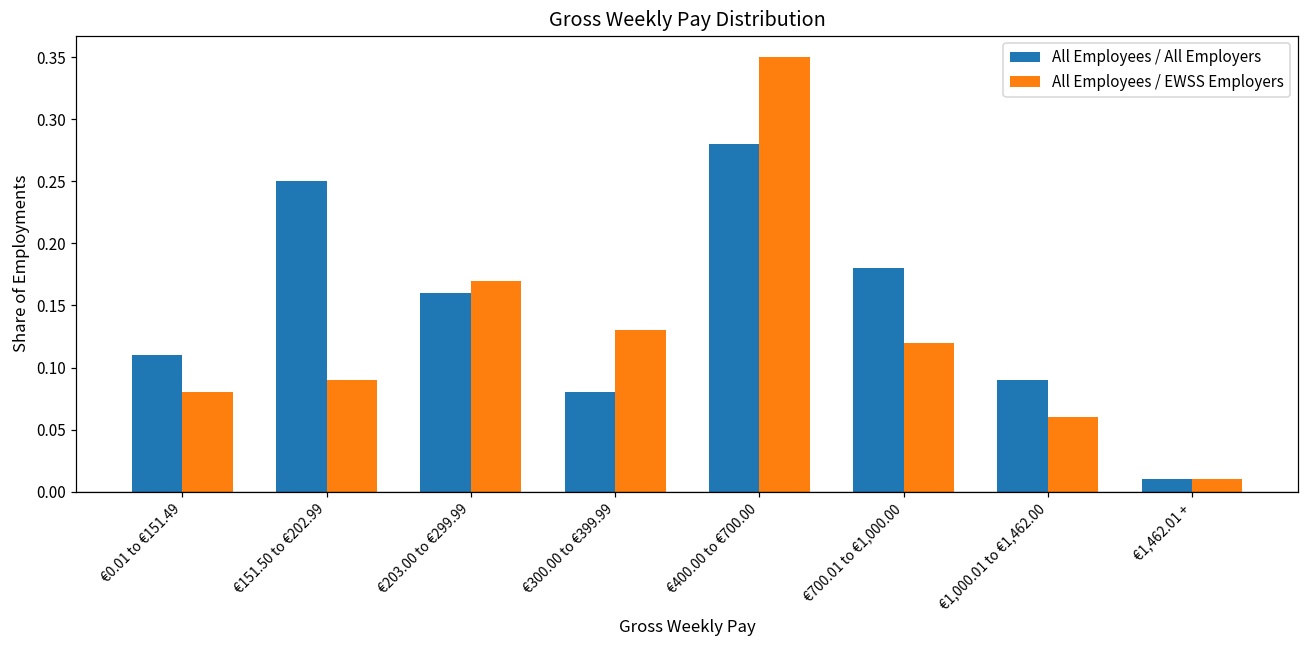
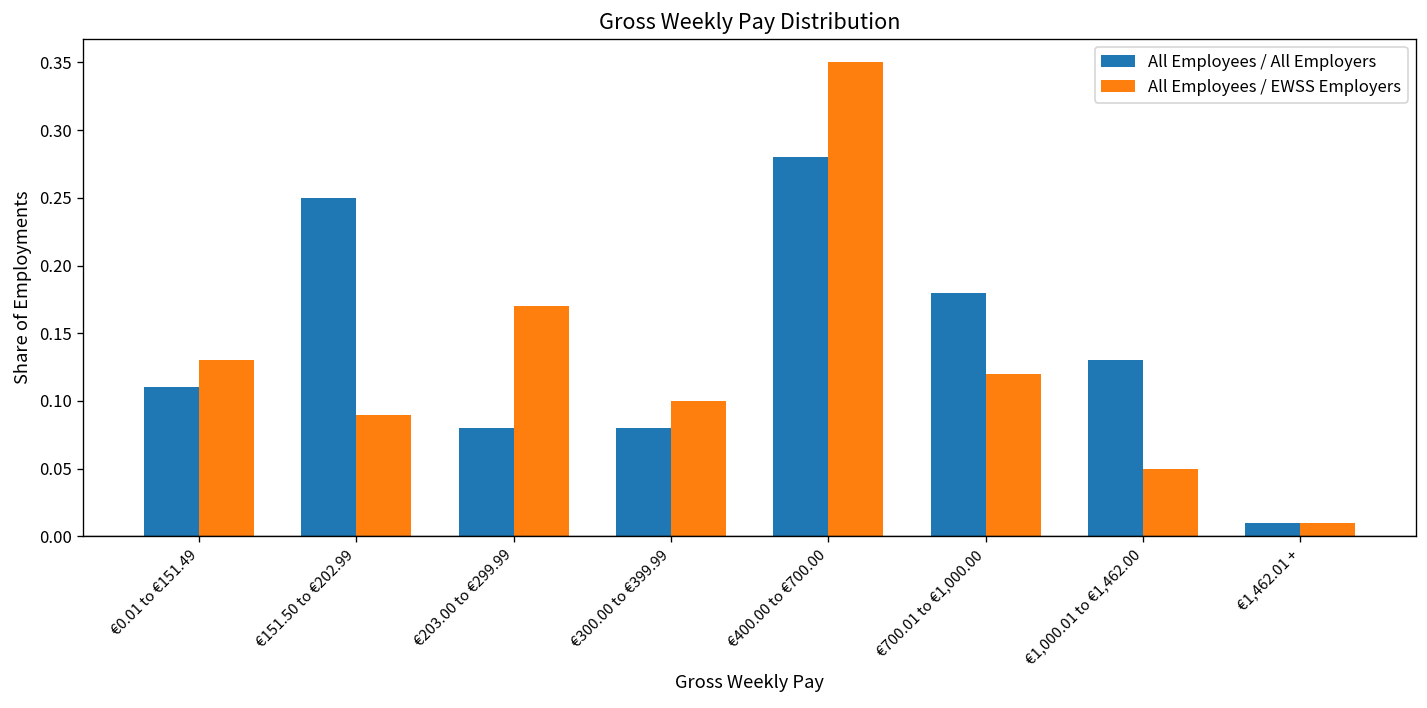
All Employees / EWSS Employers, €0.01 to €151.49: 0.08 -> 0.13
All Employees / All Employers, €203.00 to €299.99: 0.16 -> 0.08
All Employees / EWSS Employers, €300.00 to €399.99: 0.13 -> 0.10
All Employees / All Employers, €1,000.01 to €1,462.00: 0.09 -> 0.13
All Employees / EWSS Employers, €1,000.01 to €1,462.00: 0.06 -> 0.05
